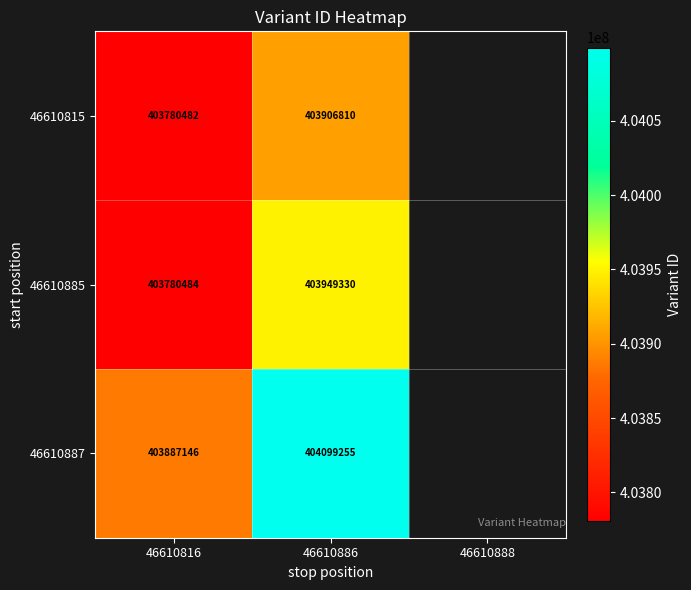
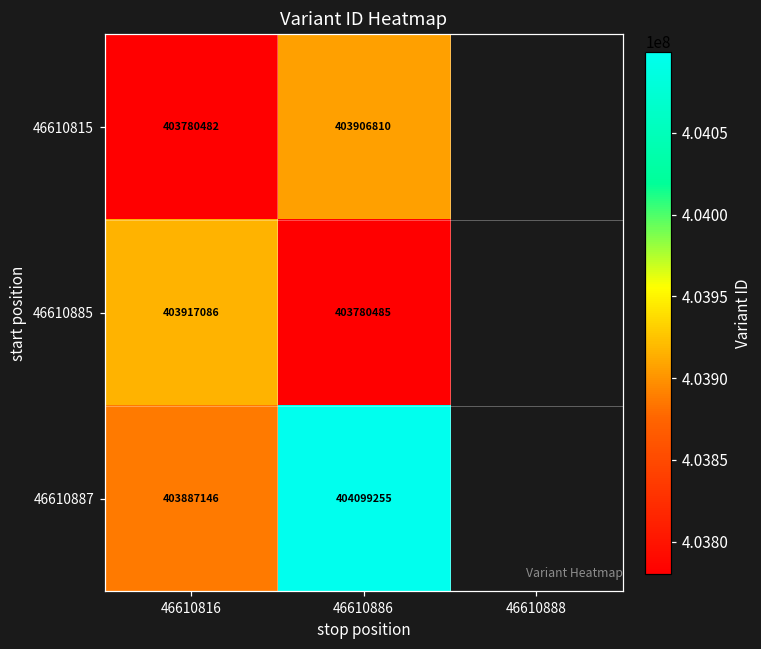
46610885, 46610816: 403780484 -> 403917086
46610885, 46610886: 403949330 -> 403780485
